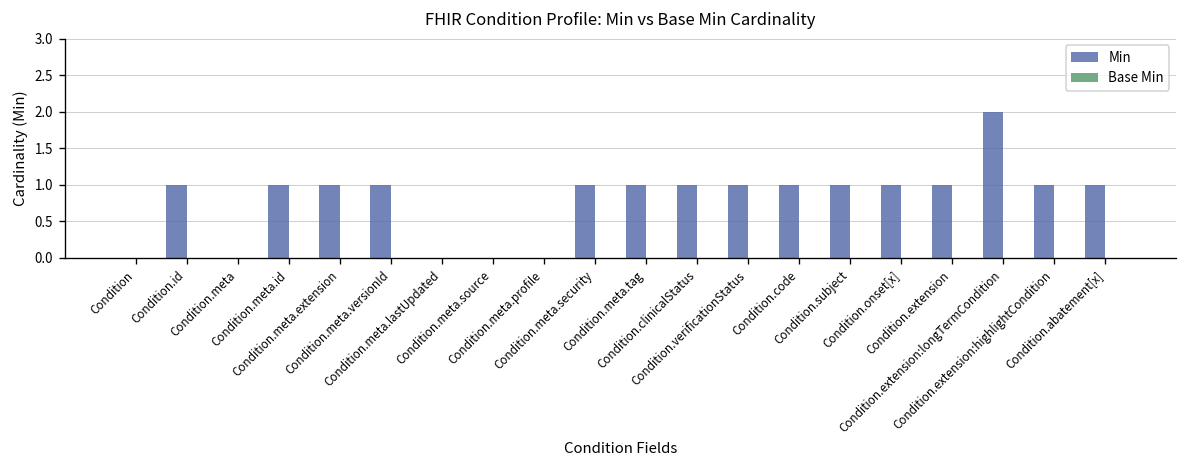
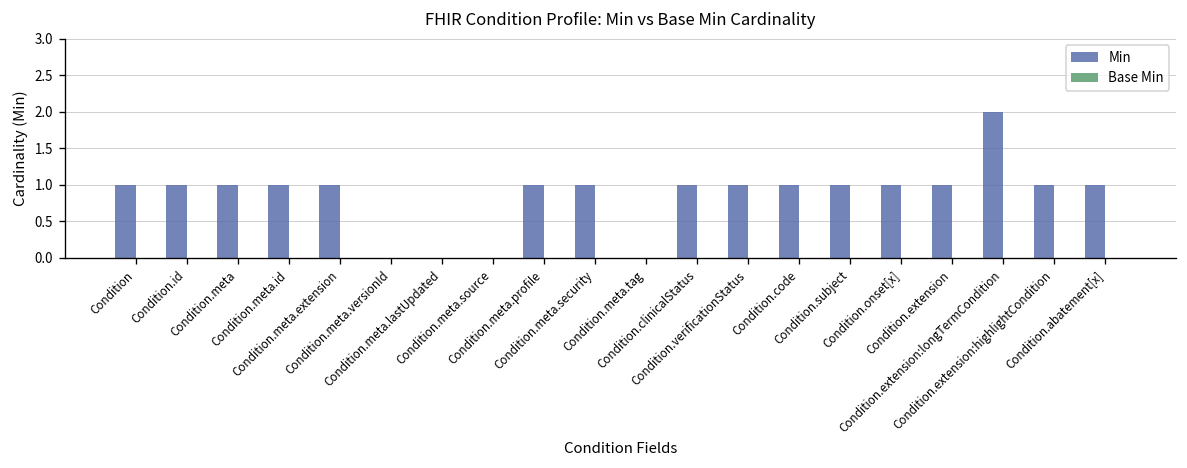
Min, Condition: 0 -> 1
Min, Condition.meta: 0 -> 1
Min, Condition.meta.versionId: 1 -> 0
Min, Condition.meta.profile: 0 -> 1
Min, Condition.meta.tag: 1 -> 0
